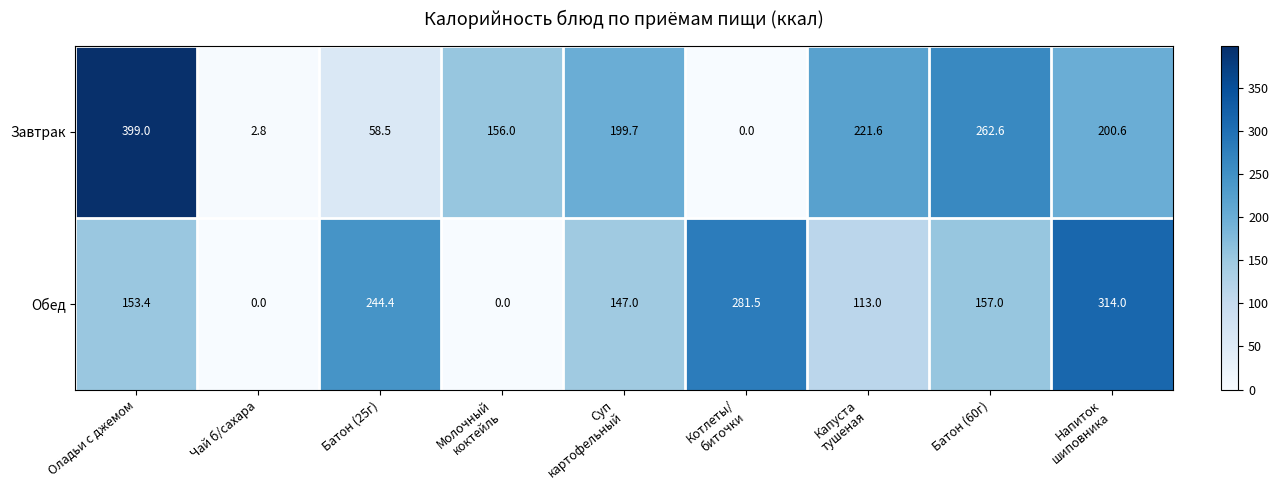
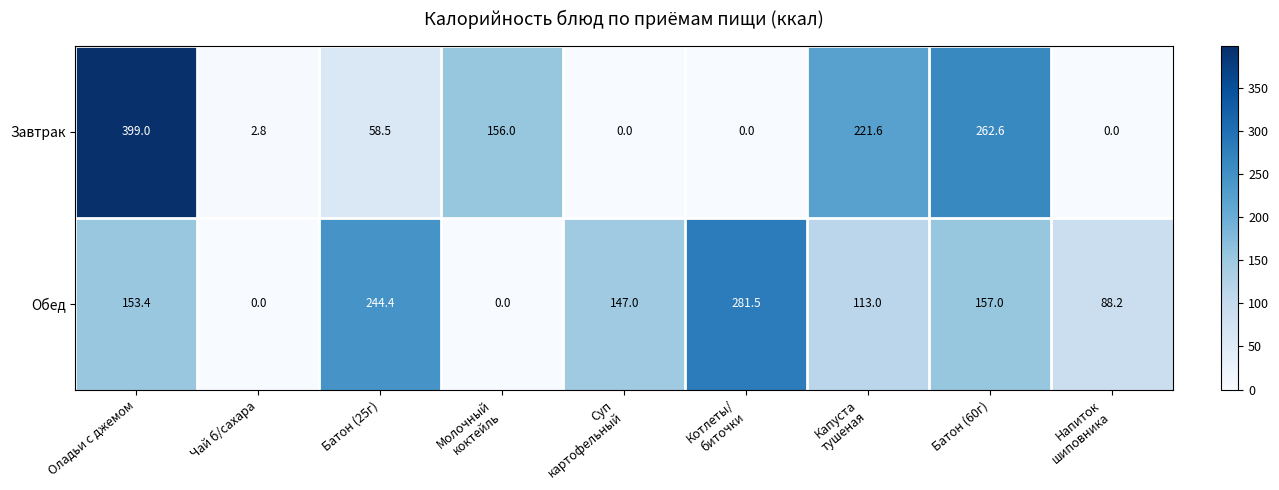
Завтрак, Суп картофельный: 199.7 -> 0.0
Завтрак, Напиток шиповника: 200.6 -> 0.0
Обед, Напиток шиповника: 314.0 -> 88.2
